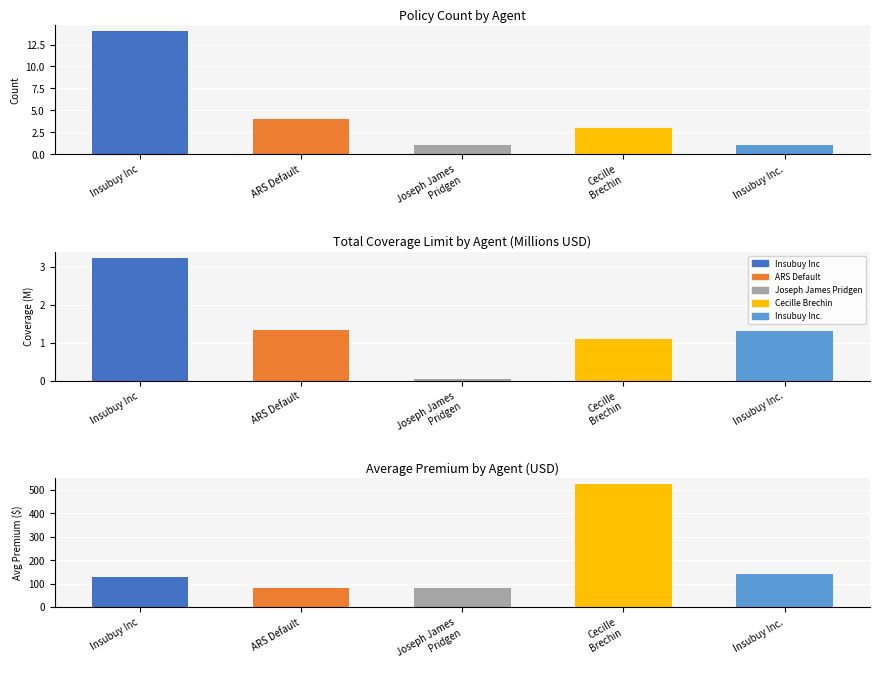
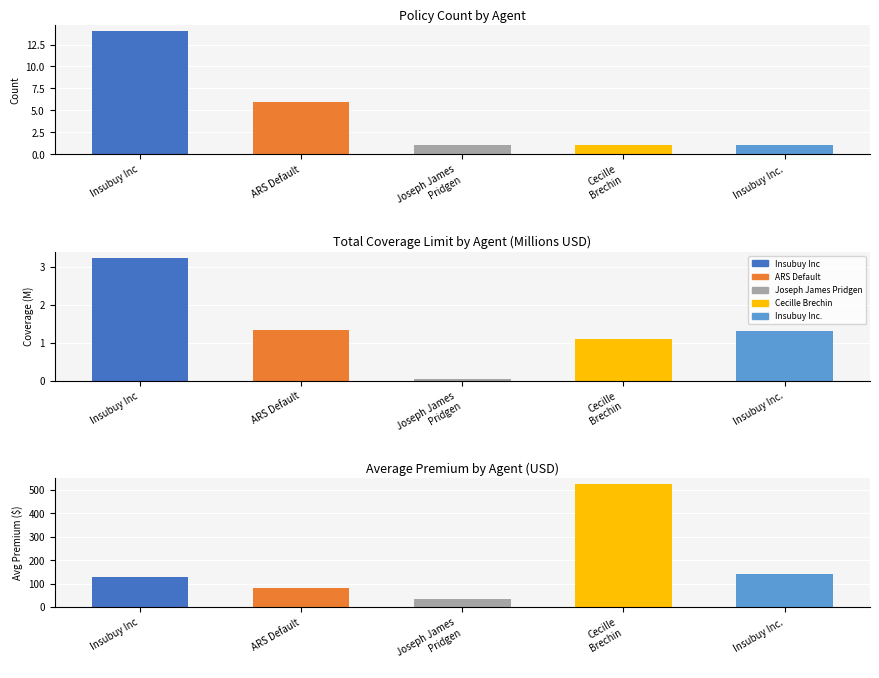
Policy Count by Agent, ARS Default: 4 -> 6
Policy Count by Agent, Cecille Brechin: 3 -> 1
Average Premium by Agent (USD), Joseph James Pridgen: 80 -> 40
